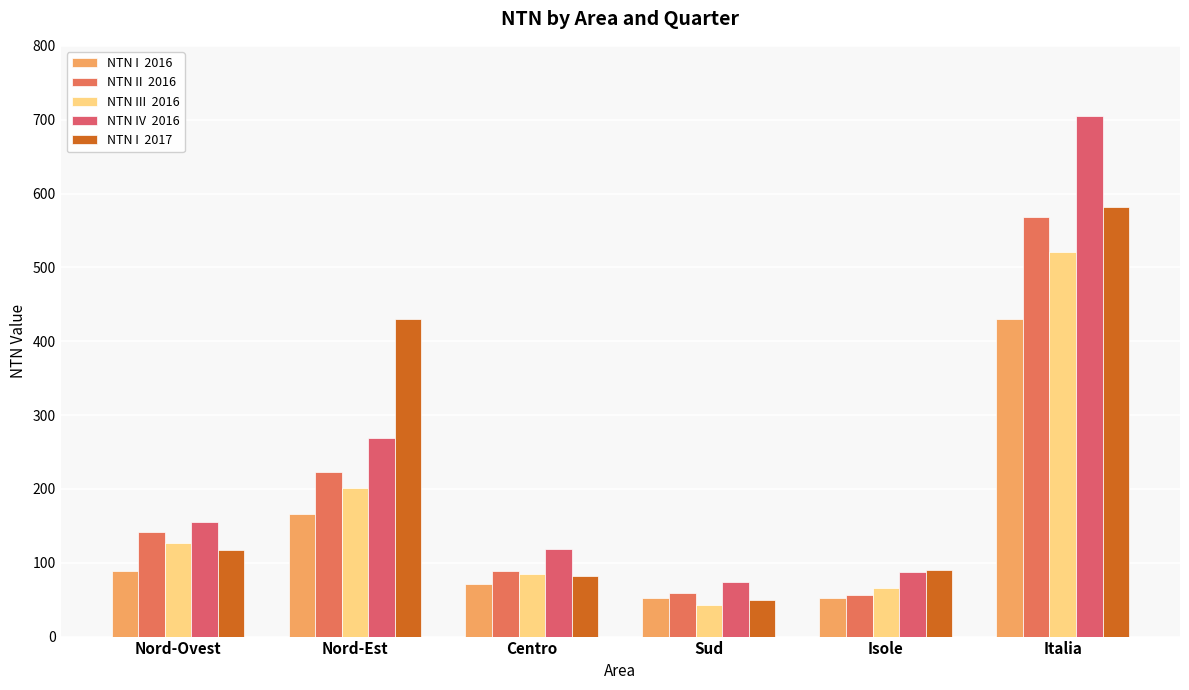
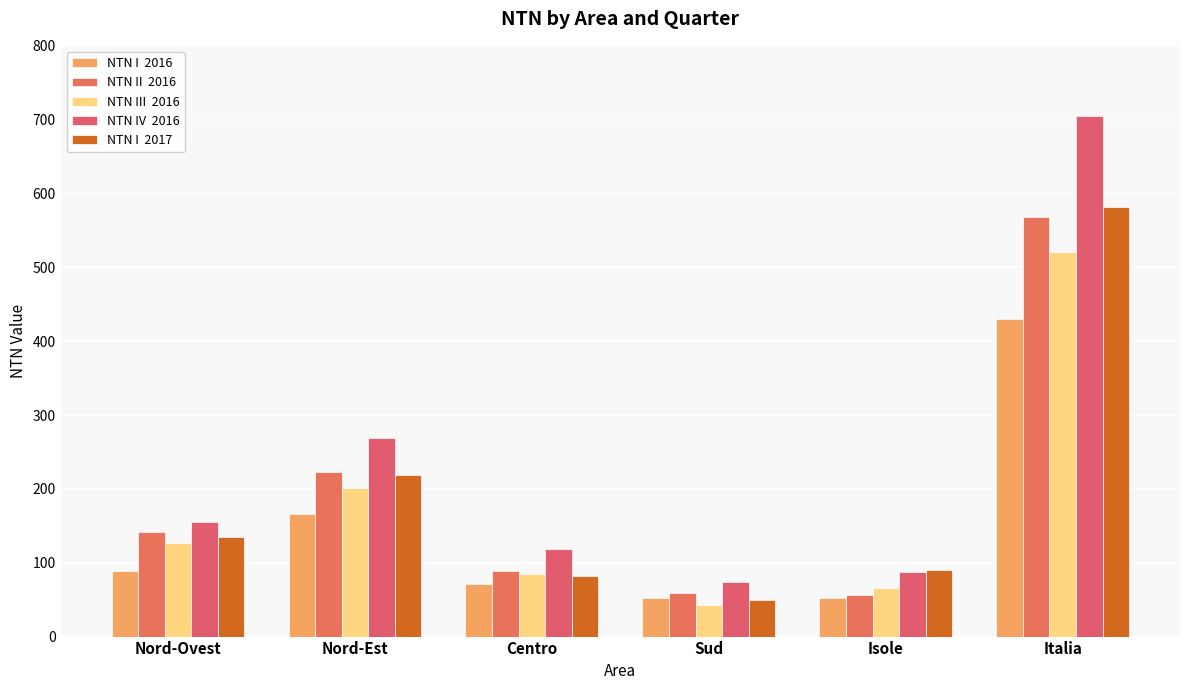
NTN I 2017, Nord-Ovest: 120 -> 140
NTN I 2017, Nord-Est: 430 -> 220
